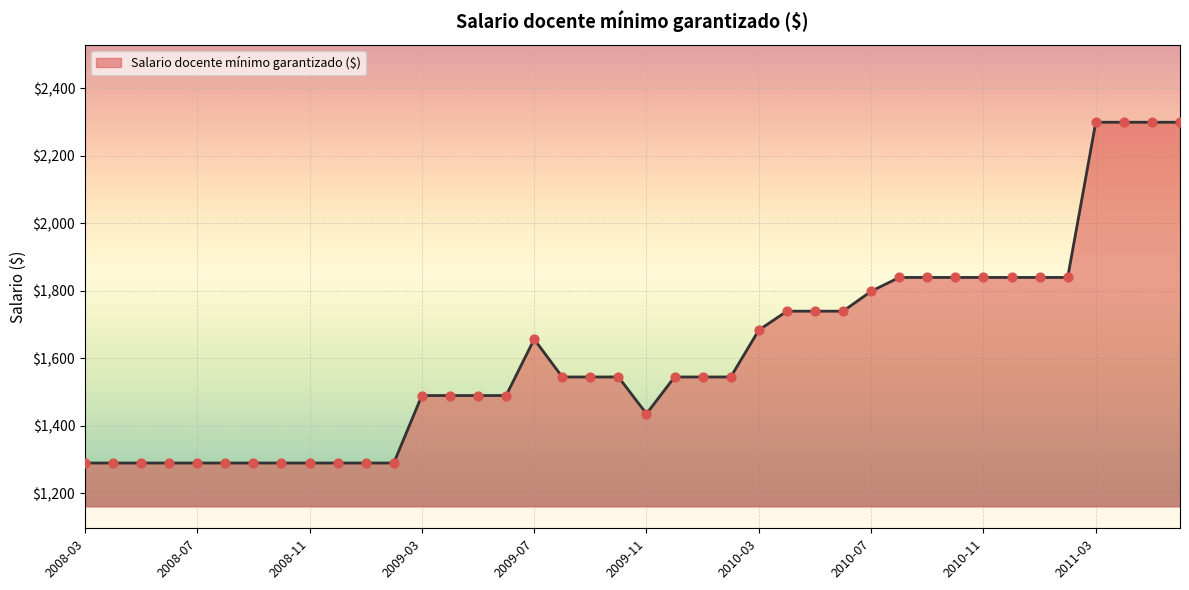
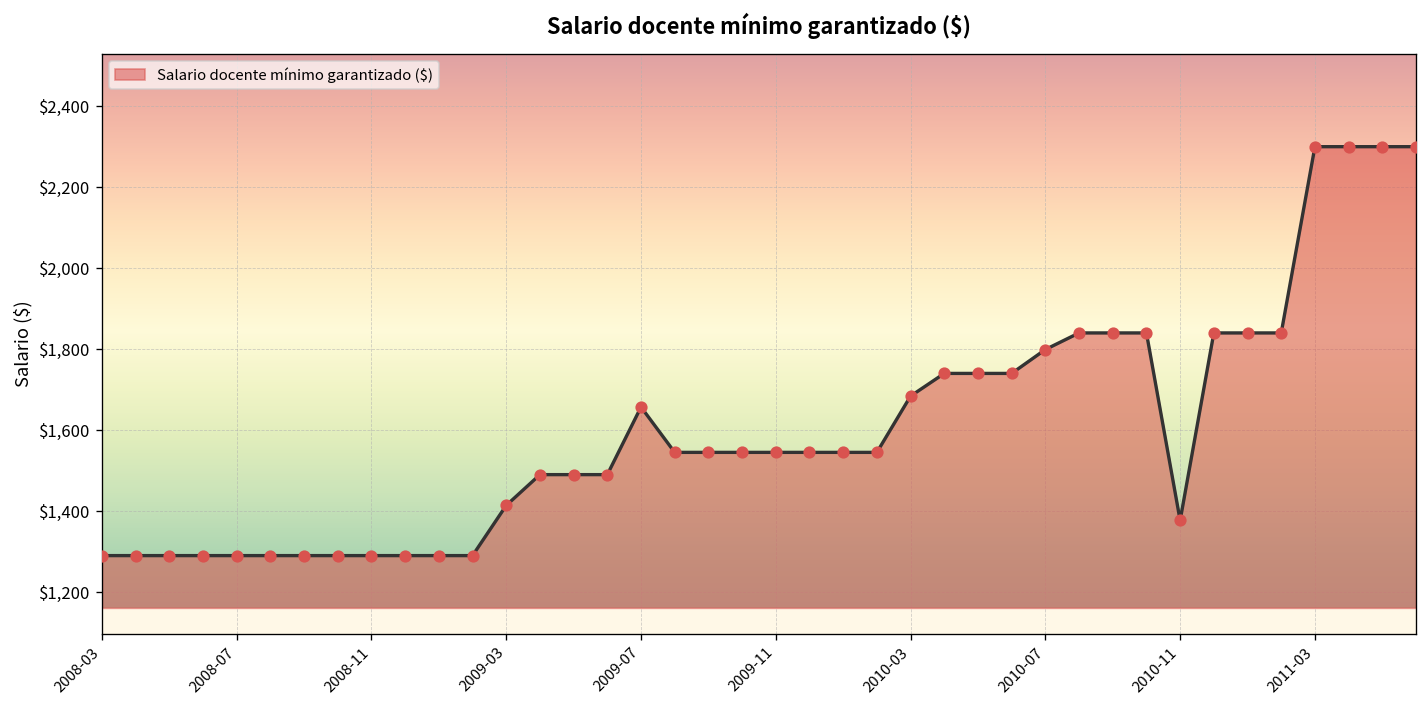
2009-03: $1,490 -> $1,410
2009-11: $1,440 -> $1,550
2010-11: $1,840 -> $1,380
